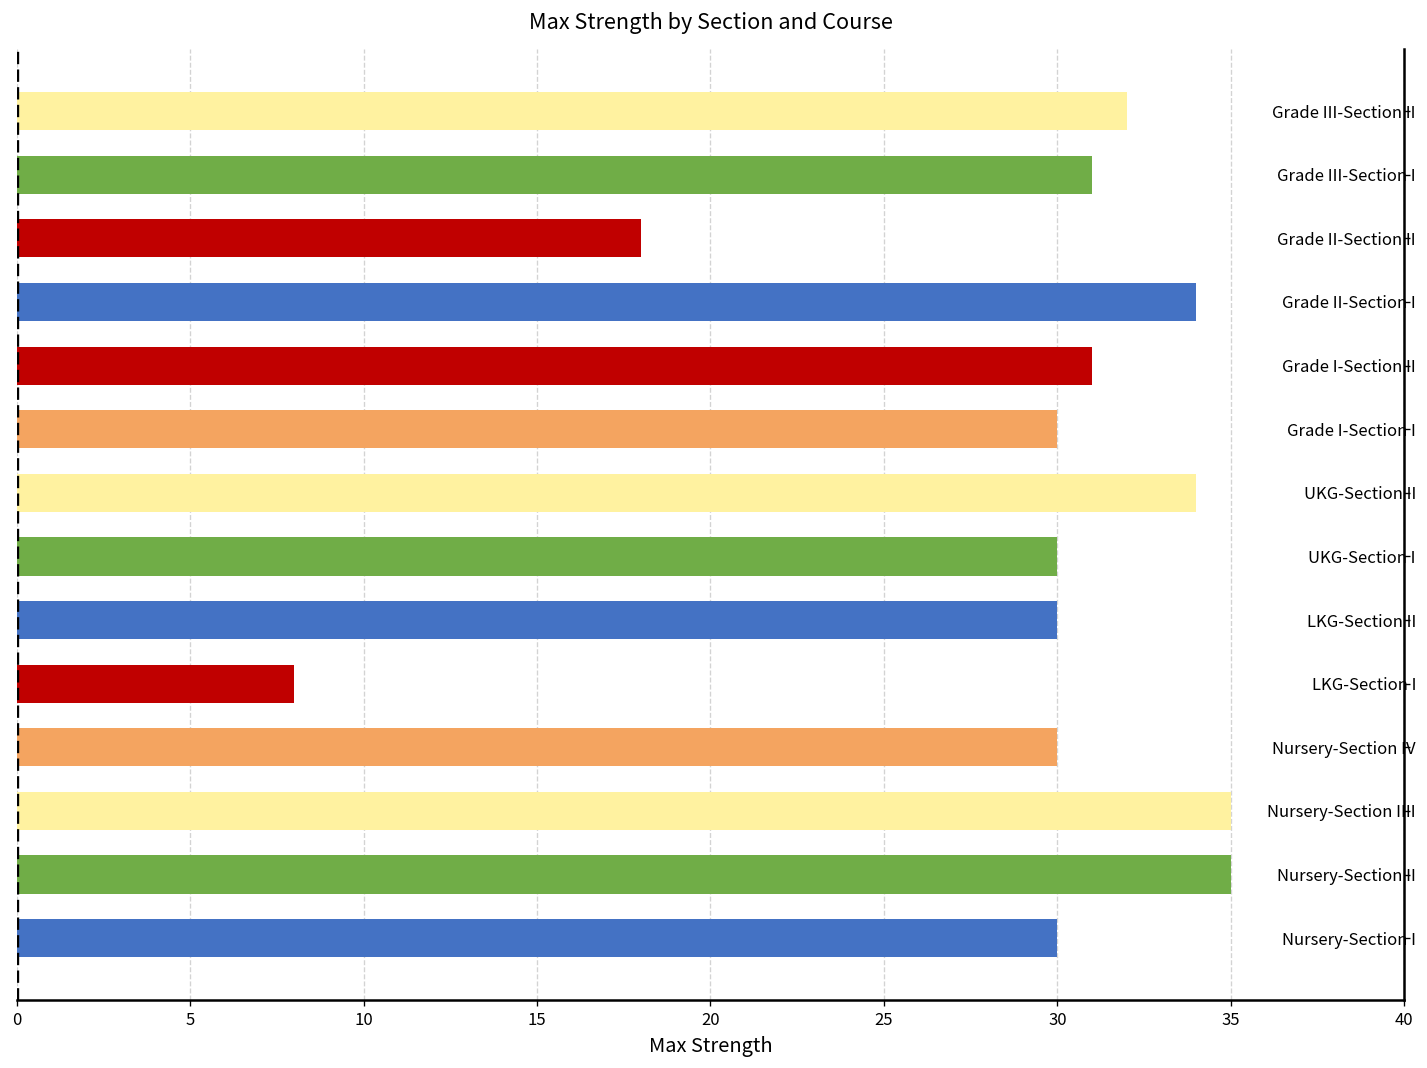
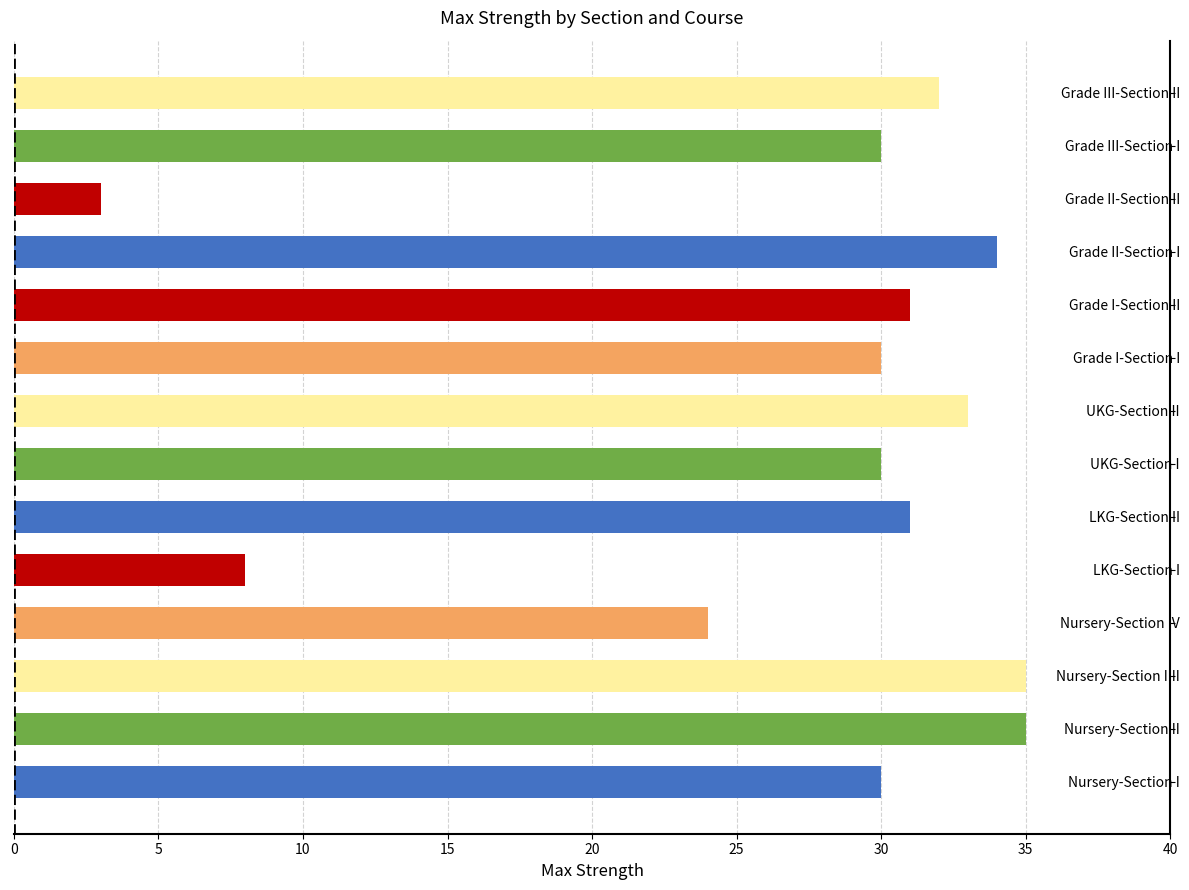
Grade III-Section I: 31 -> 30
Grade II-Section II: 18 -> 3
UKG-Section II: 34 -> 33
LKG-Section II: 30 -> 31
Nursery-Section IV: 30 -> 24
